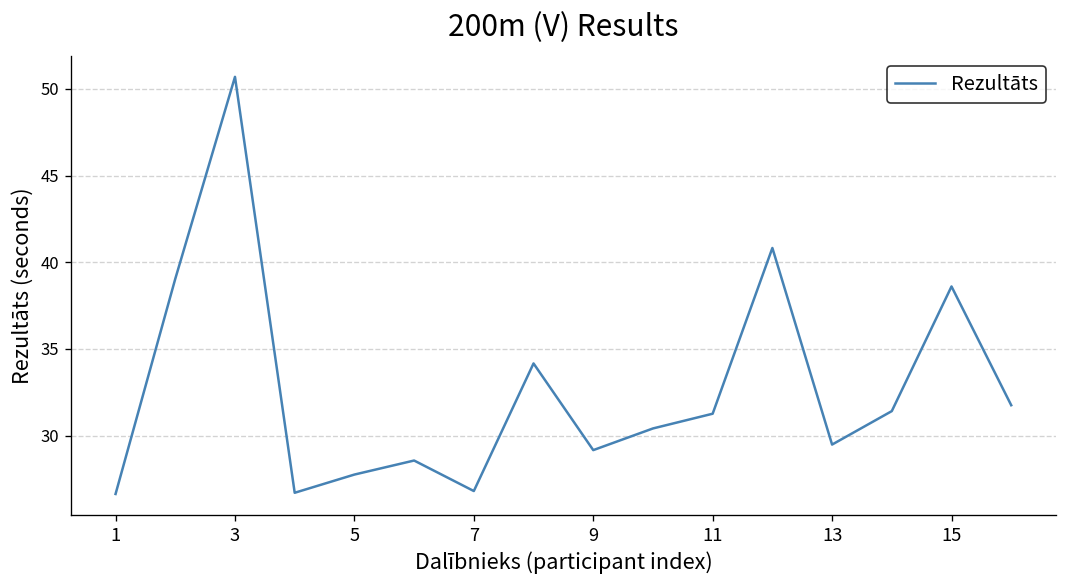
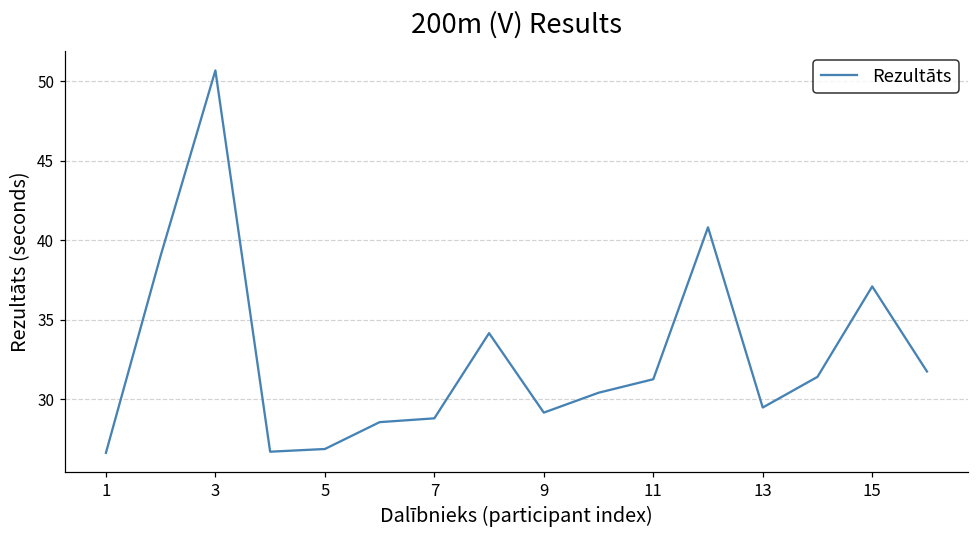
5: 27.8 -> 26.9
7: 26.8 -> 28.8
15: 38.6 -> 37.1
